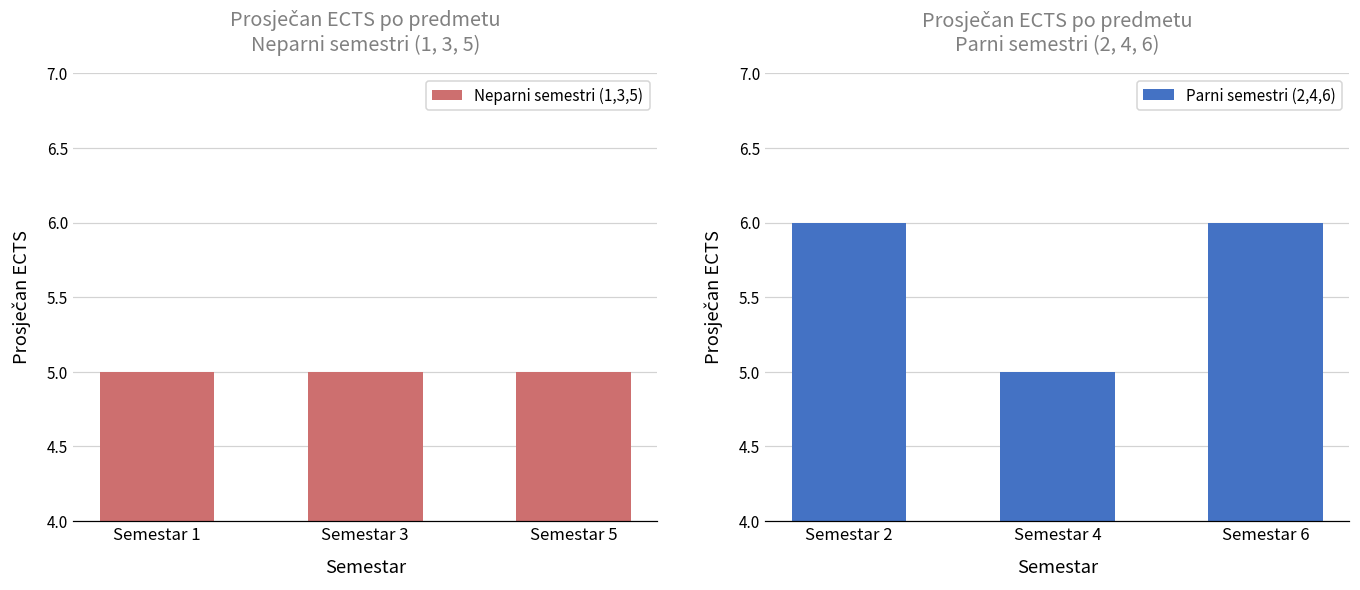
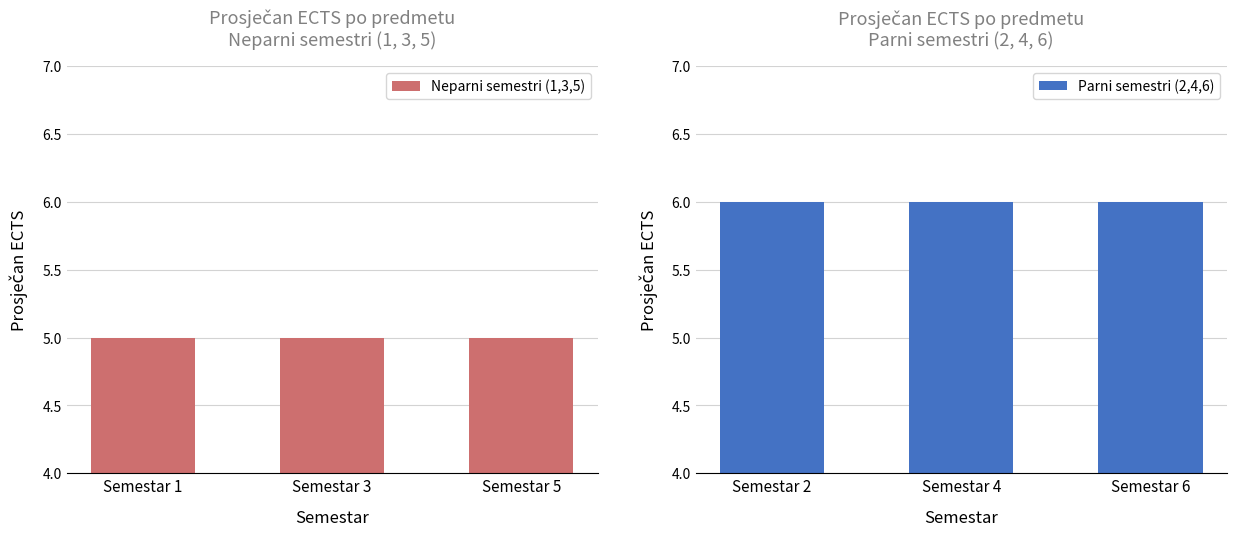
Prosječan ECTS po predmetu Parni semestri (2, 4, 6), Semestar 4: 5 -> 6
